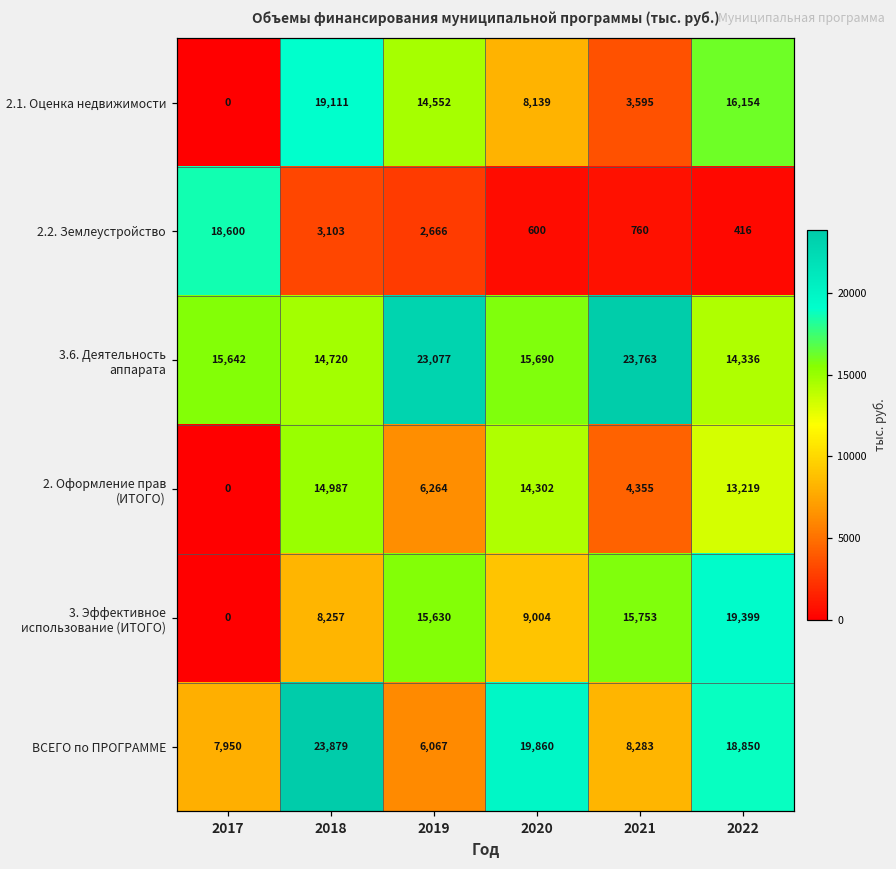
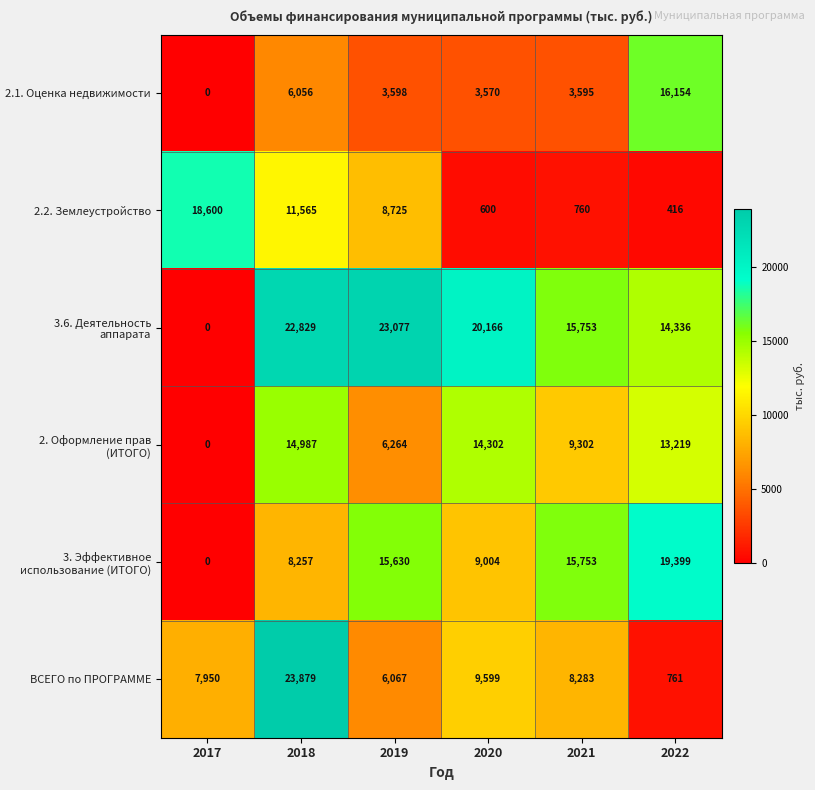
2.1. Оценка недвижимости, 2018: 19,111 -> 6,056
2.1. Оценка недвижимости, 2019: 14,552 -> 3,598
2.1. Оценка недвижимости, 2020: 8,139 -> 3,570
2.2. Землеустройство, 2018: 3,103 -> 11,565
2.2. Землеустройство, 2019: 2,666 -> 8,725
3.6. Деятельность аппарата, 2017: 15,642 -> 0
3.6. Деятельность аппарата, 2018: 14,720 -> 22,829
3.6. Деятельность аппарата, 2020: 15,690 -> 20,166
3.6. Деятельность аппарата, 2021: 23,763 -> 15,753
2. Оформление прав (ИТОГО), 2021: 4,355 -> 9,302
ВСЕГО по ПРОГРАММЕ, 2020: 19,860 -> 9,599
ВСЕГО по ПРОГРАММЕ, 2022: 18,850 -> 761
